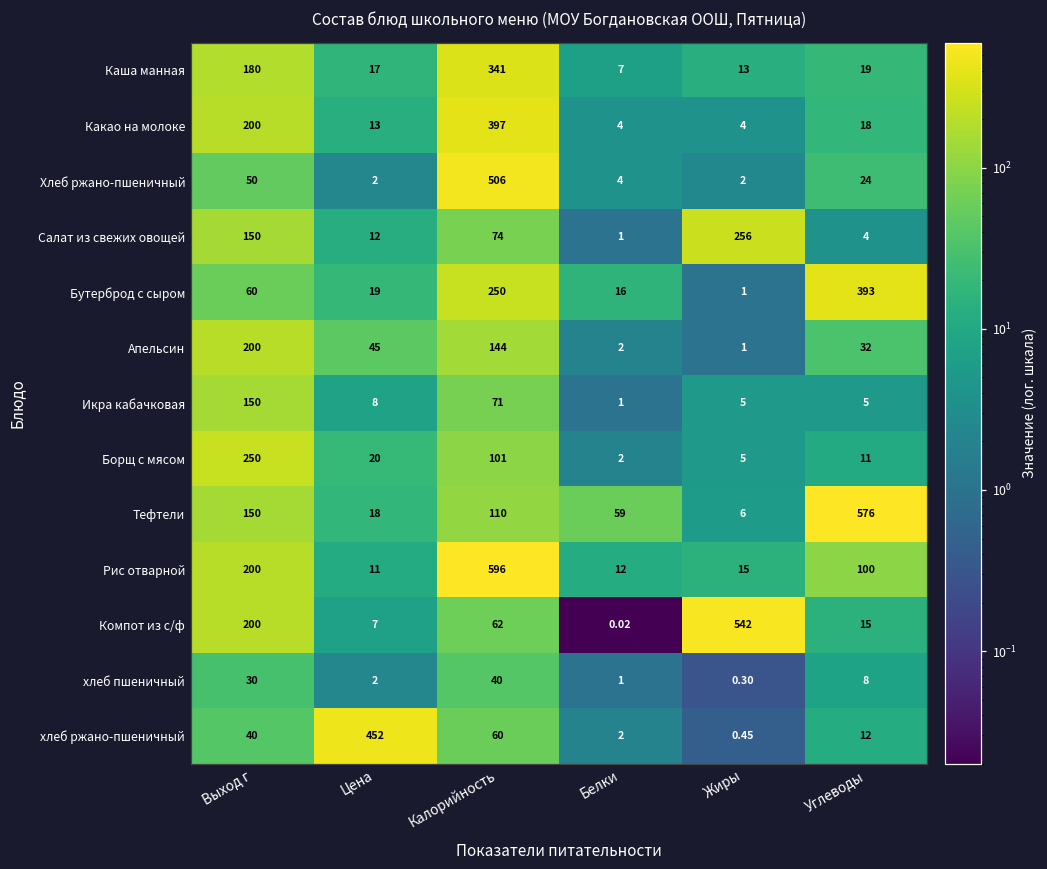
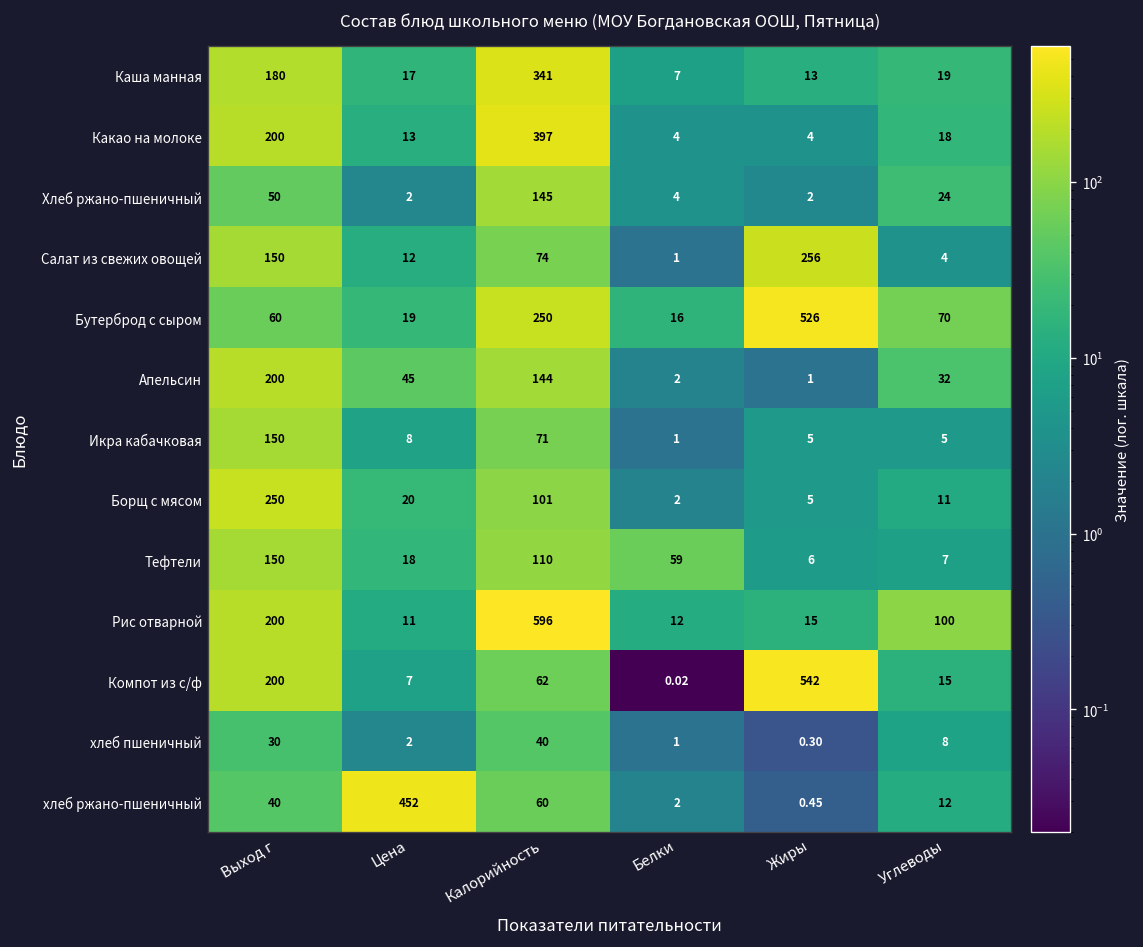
Хлеб ржано-пшеничный, Калорийность: 506 -> 145
Бутерброд с сыром, Жиры: 1 -> 526
Бутерброд с сыром, Углеводы: 393 -> 70
Тефтели, Углеводы: 576 -> 7
